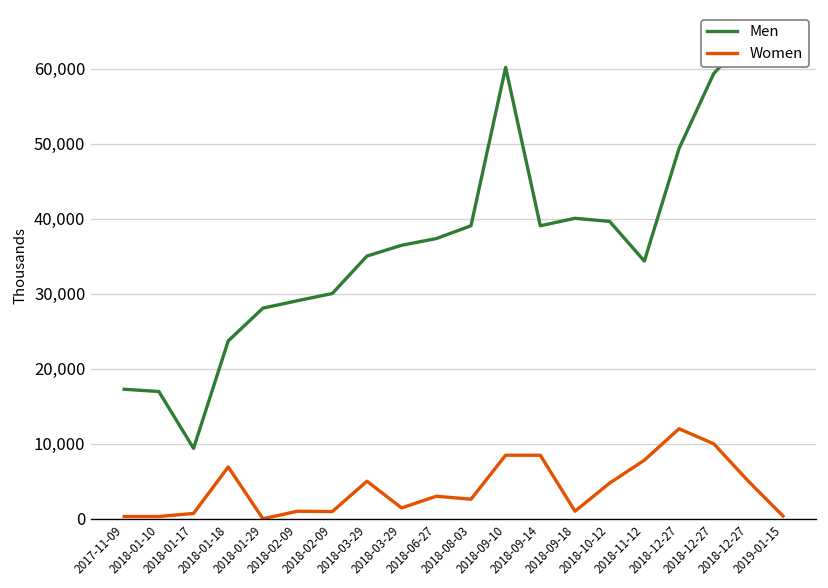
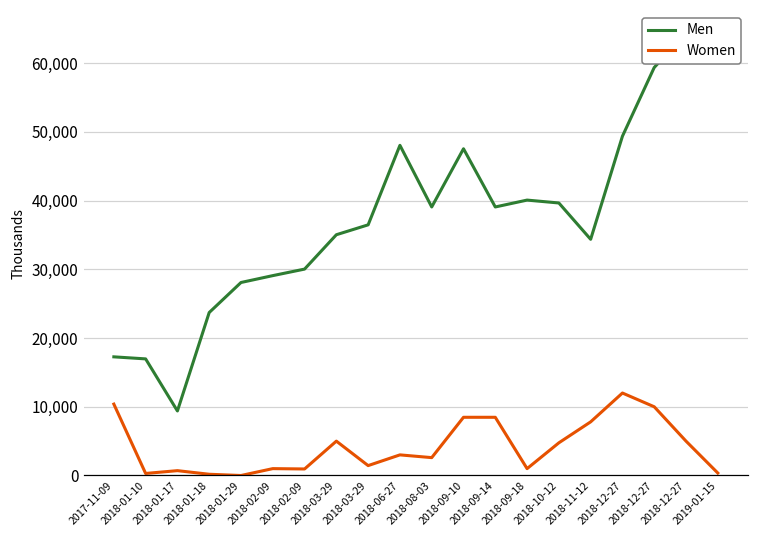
Women, 2017-11-09: 0 -> 10,000
Women, 2018-01-18: 7,000 -> 0
Men, 2018-06-27: 37,000 -> 48,000
Men, 2018-09-10: 60,000 -> 48,000
